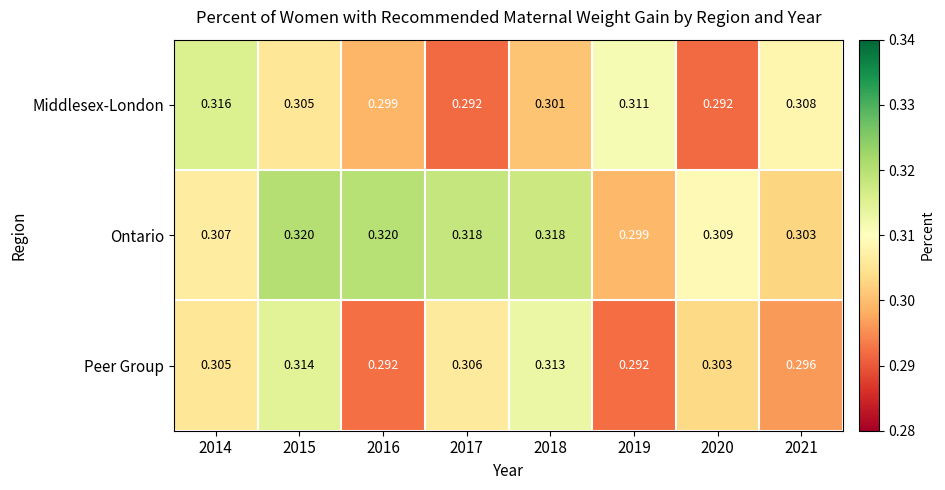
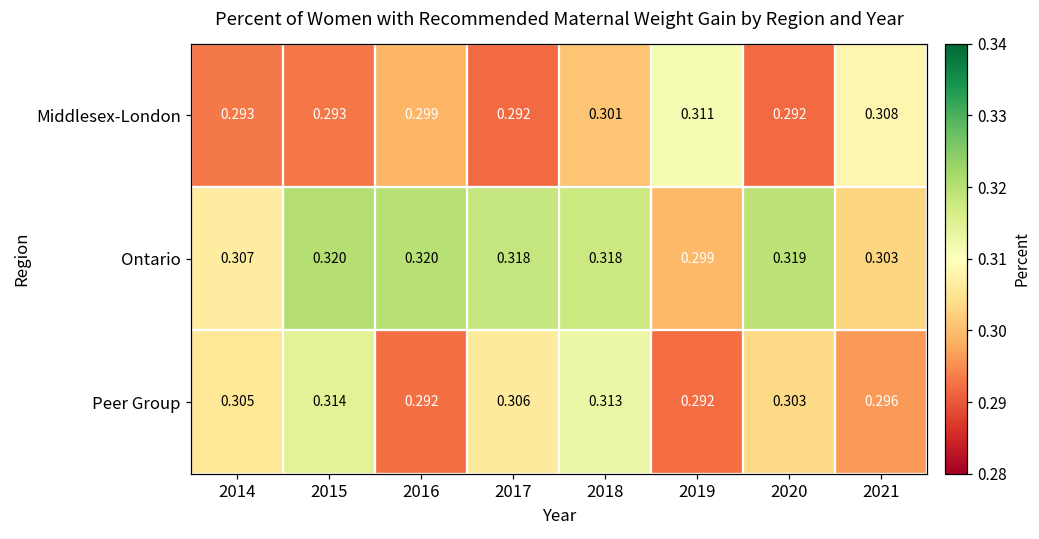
Middlesex-London, 2014: 0.316 -> 0.293
Middlesex-London, 2015: 0.305 -> 0.293
Ontario, 2020: 0.309 -> 0.319
